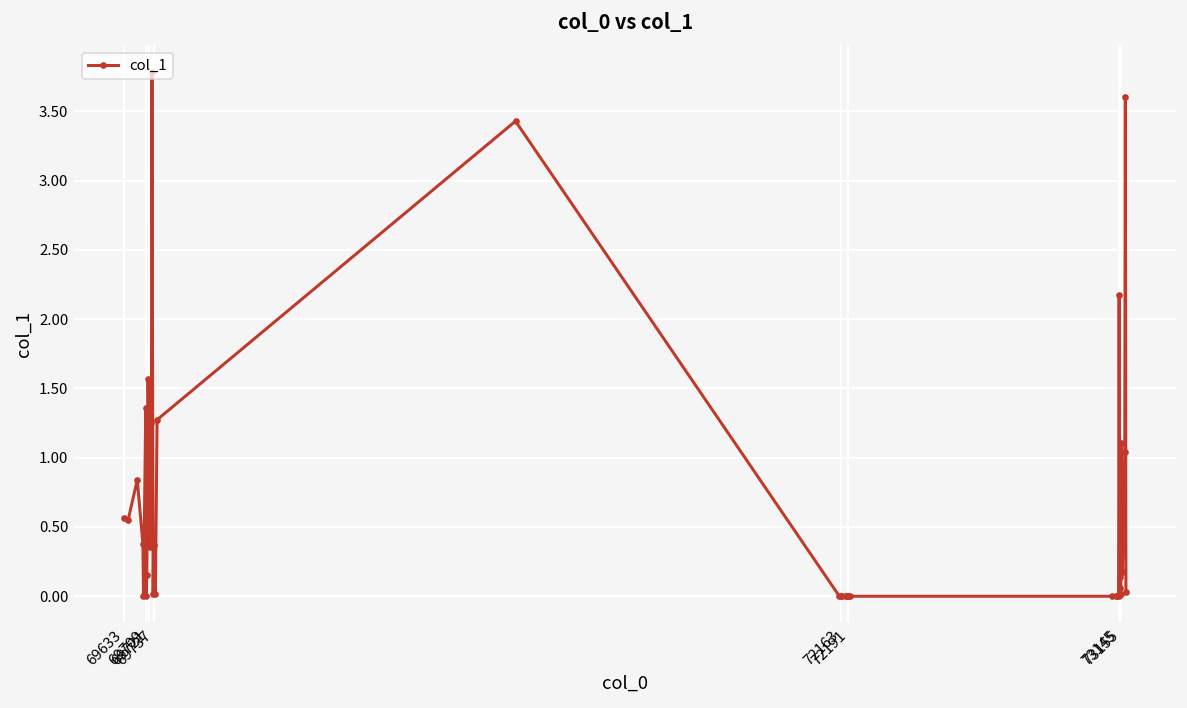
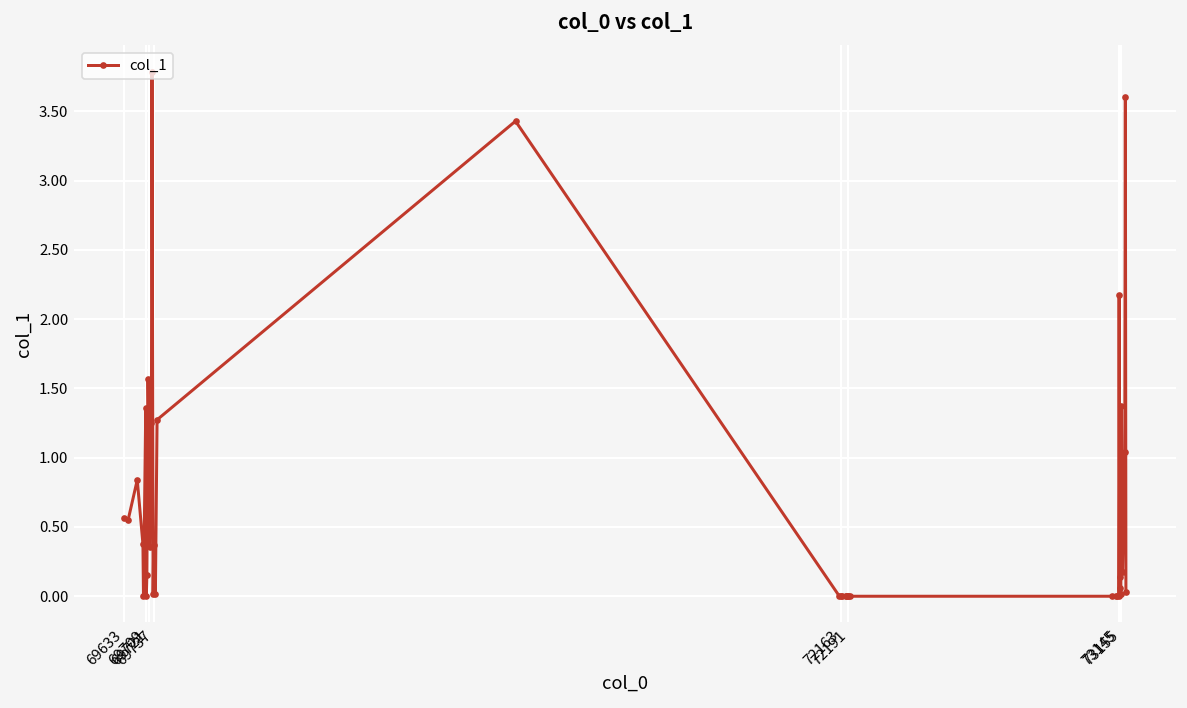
73155: 1.11 -> 1.37
